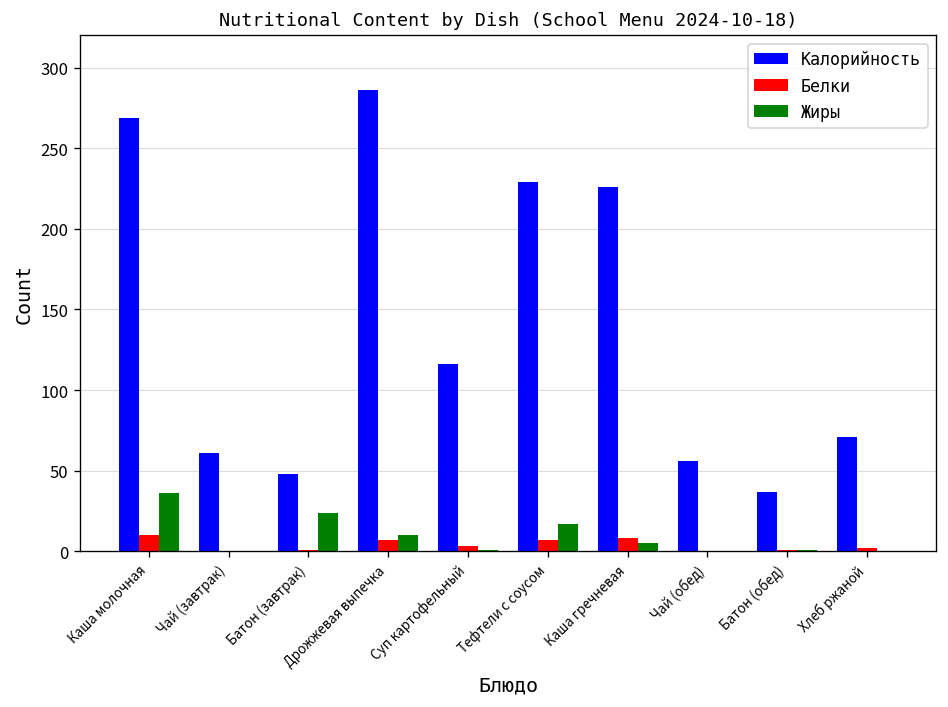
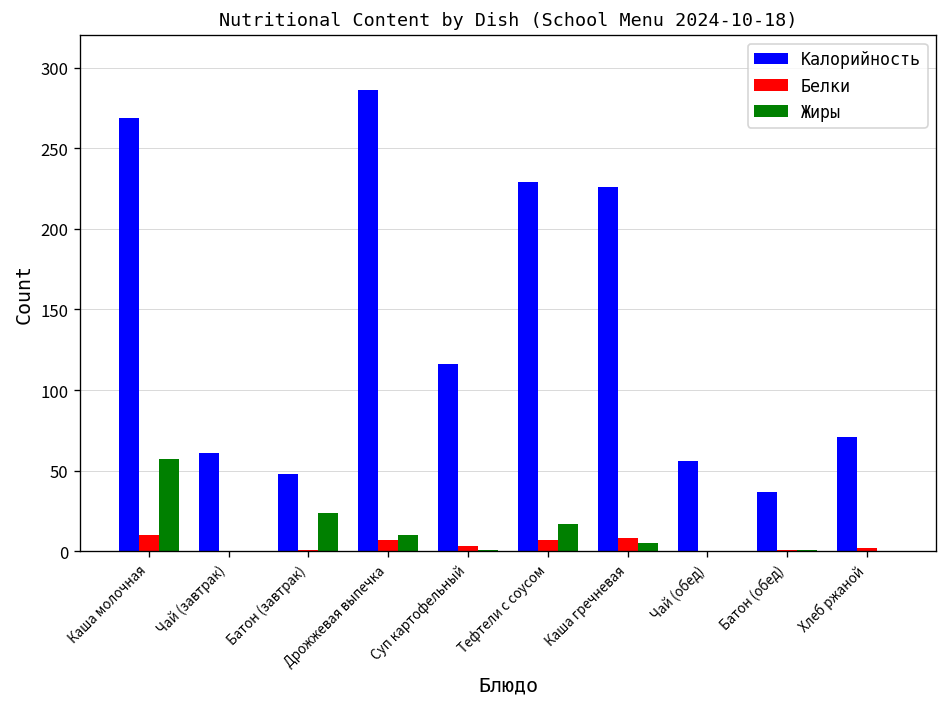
Жиры, Каша молочная: 36 -> 57
